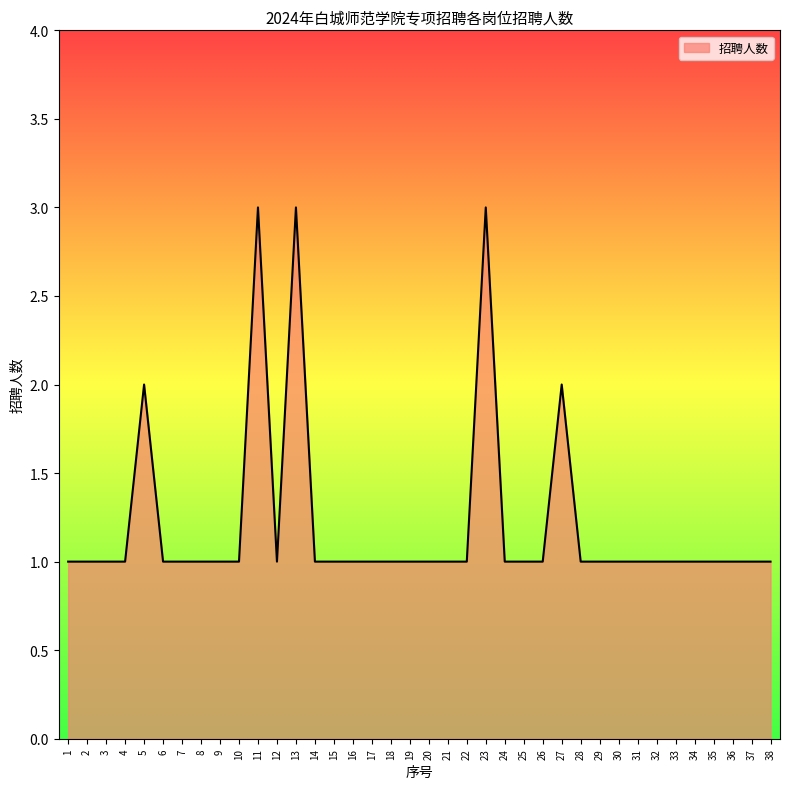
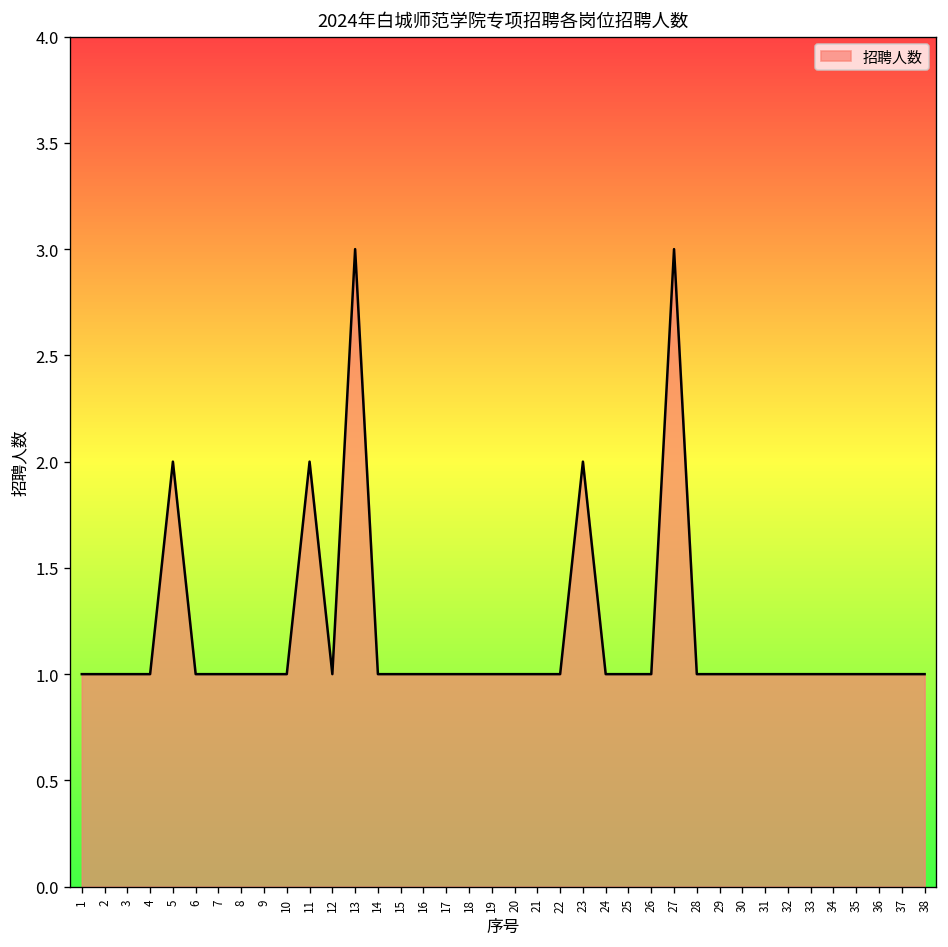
11: 3 -> 2
23: 3 -> 2
27: 2 -> 3
